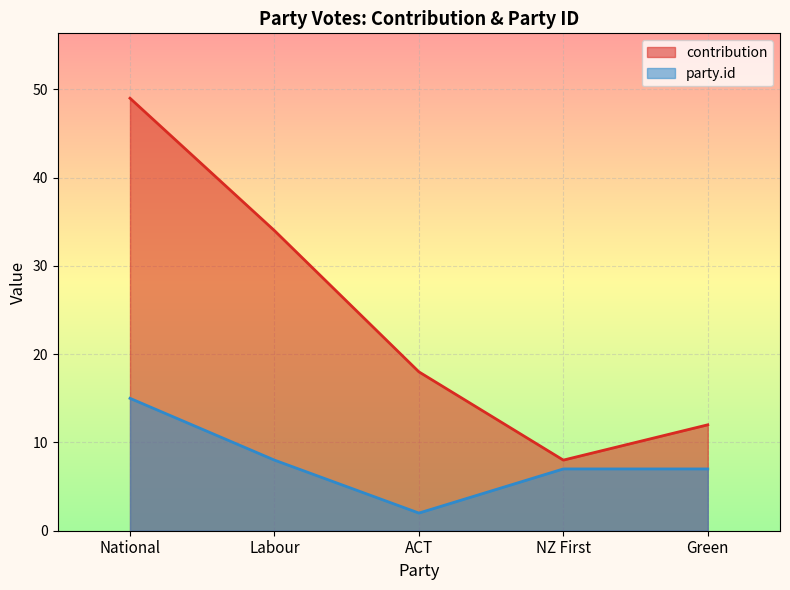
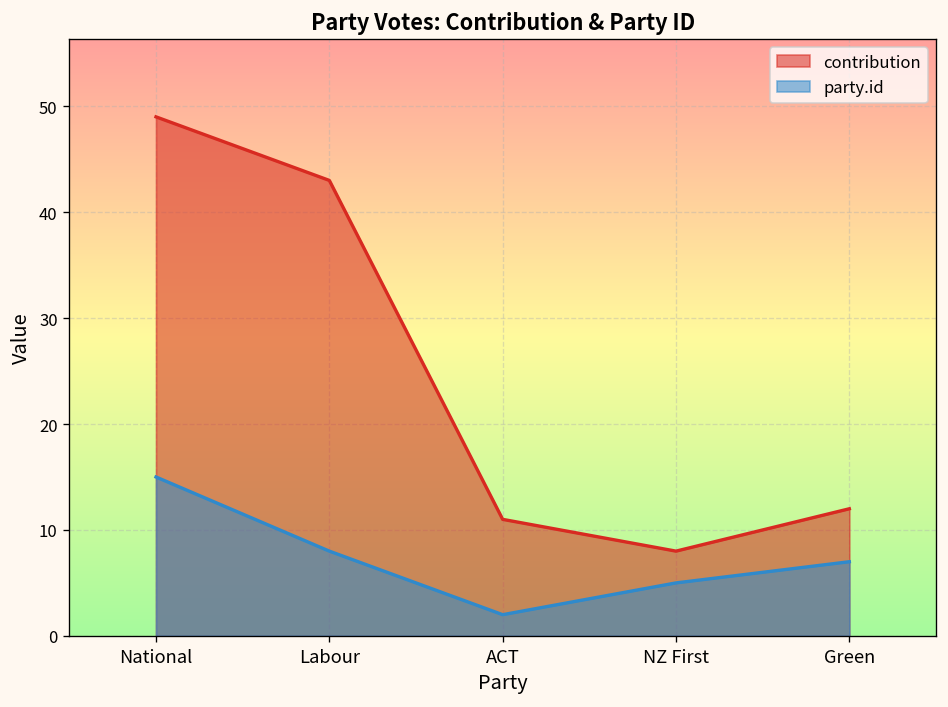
contribution, Labour: 34 -> 43
contribution, ACT: 18 -> 11
party.id, NZ First: 7 -> 5
